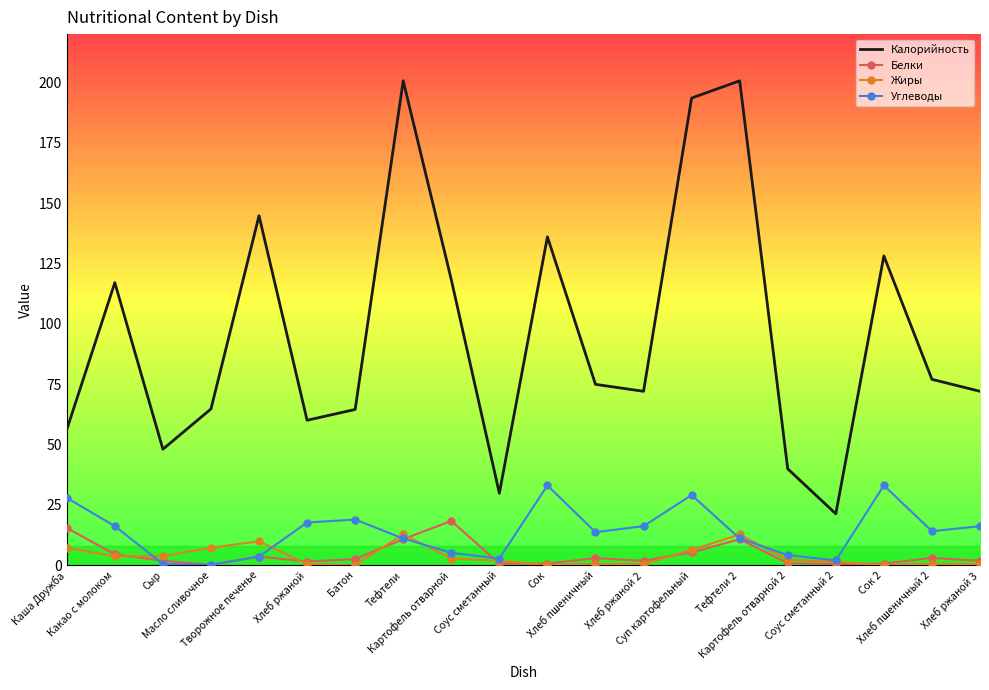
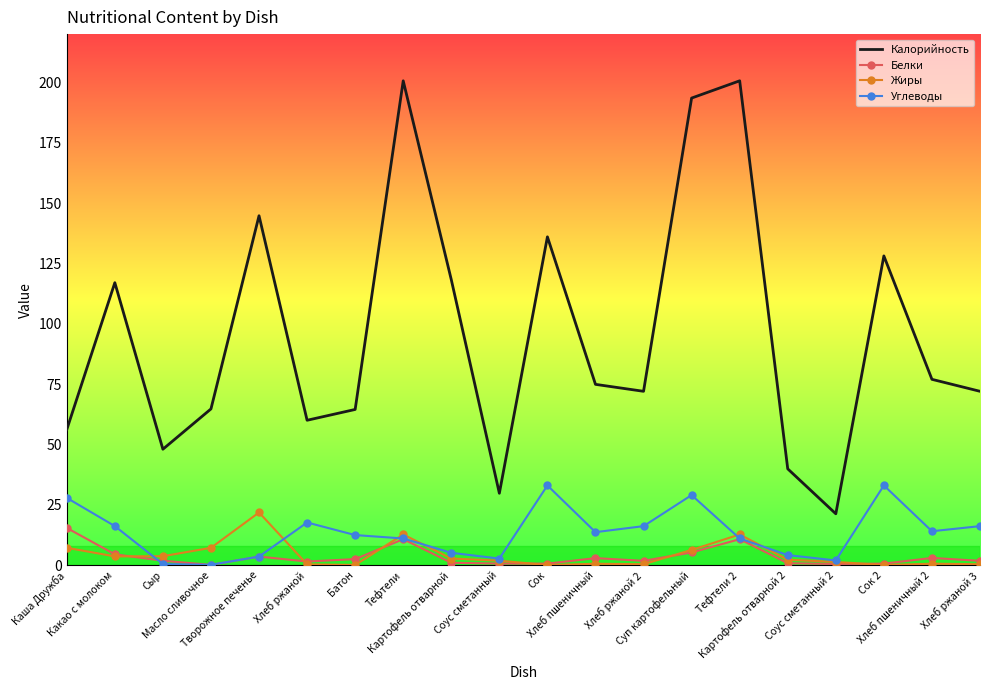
Жиры, Творожное печенье: 10 -> 22
Углеводы, Батон: 19 -> 12
Белки, Картофель отварной: 18 -> 1
